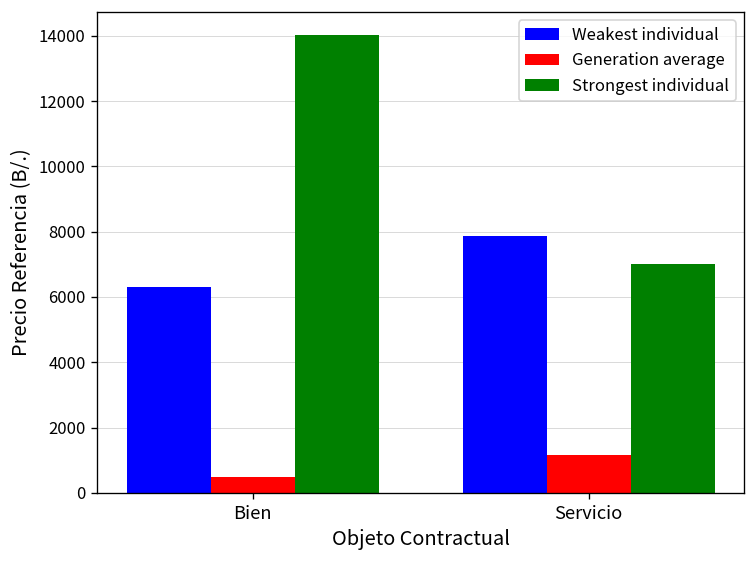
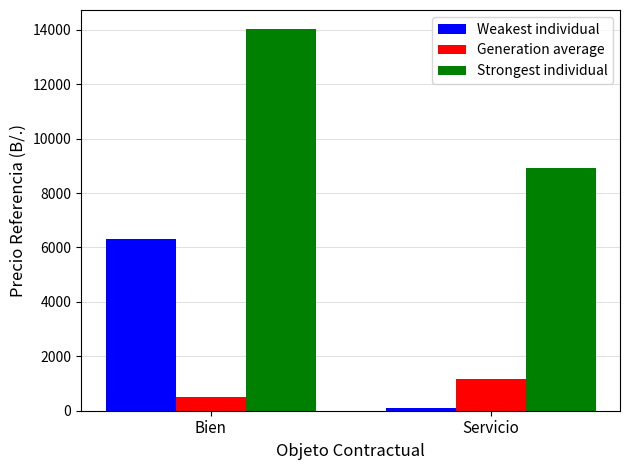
Weakest individual, Servicio: 7900 -> 100
Strongest individual, Servicio: 7000 -> 8900
